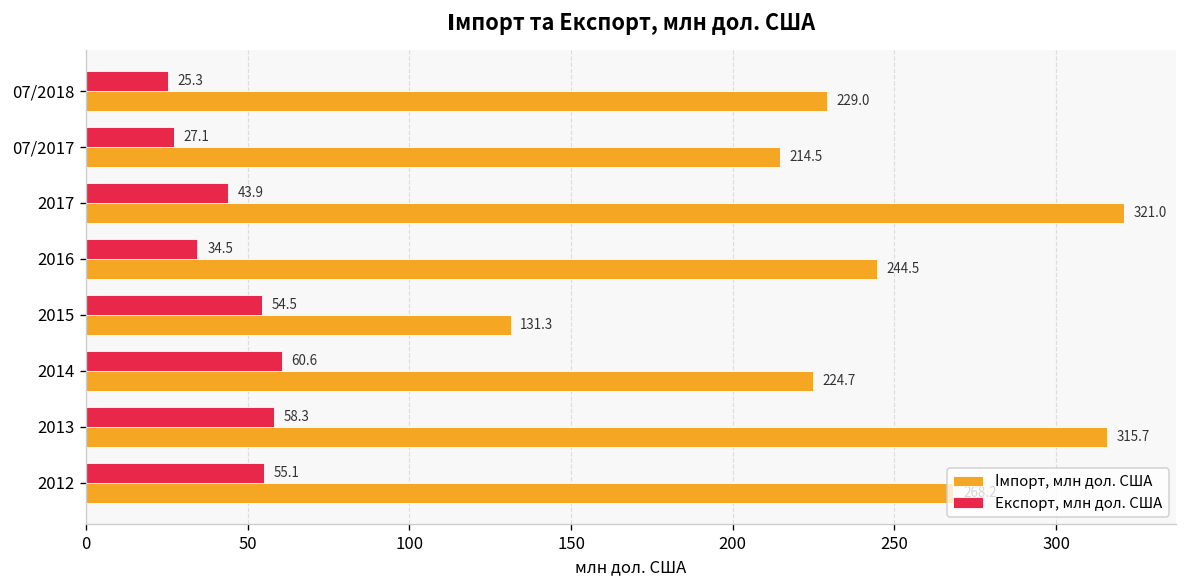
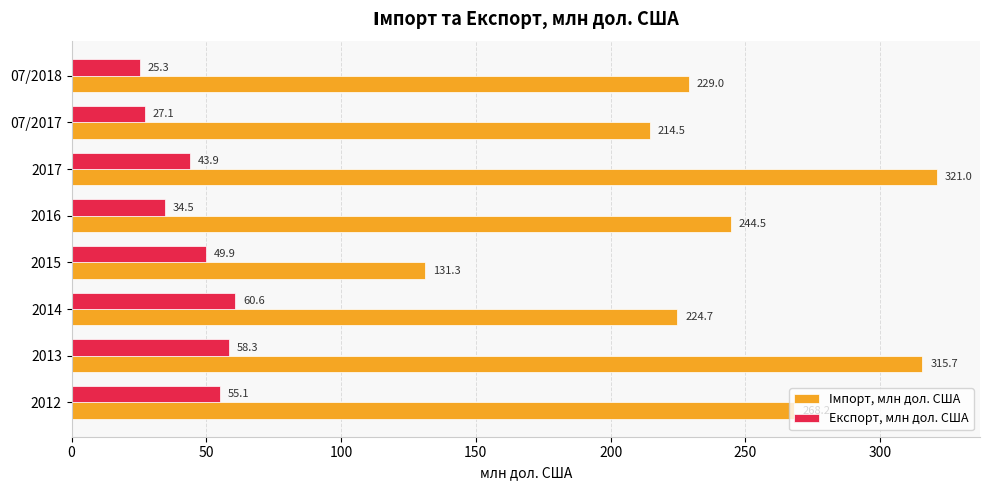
Експорт, млн дол. США, 2015: 54.5 -> 49.9
